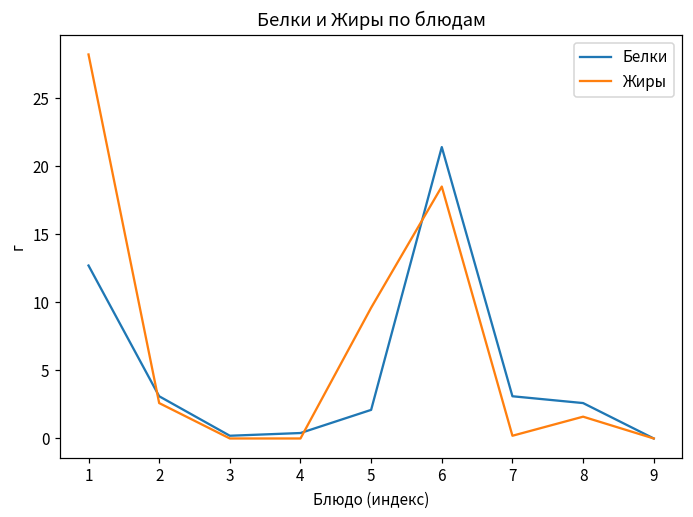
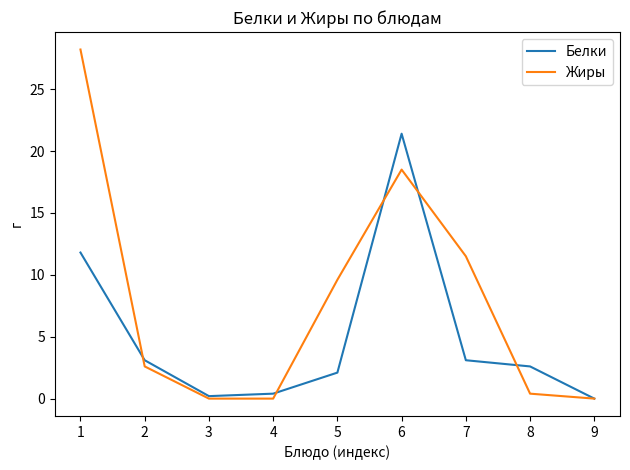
Белки, 1: 12.7 -> 11.8
Жиры, 7: 0.2 -> 11.5
Жиры, 8: 1.6 -> 0.4
